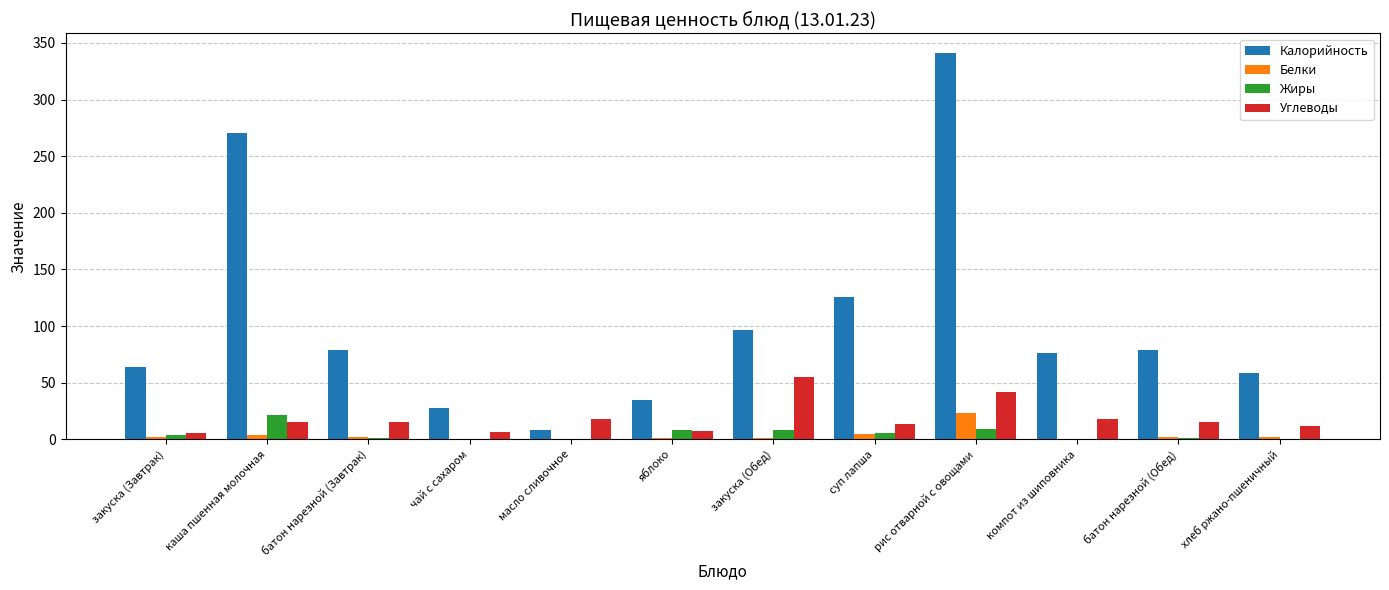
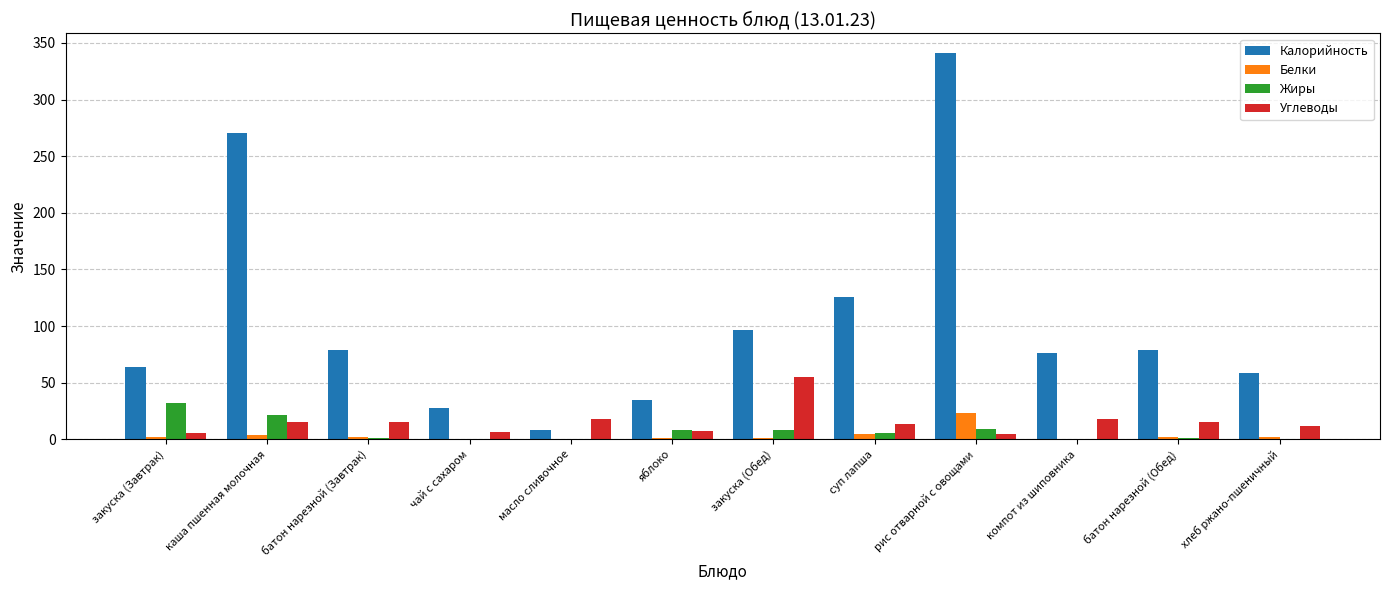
Жиры, закуска (Завтрак): 4 -> 32
Углеводы, рис отварной с овощами: 41 -> 5
